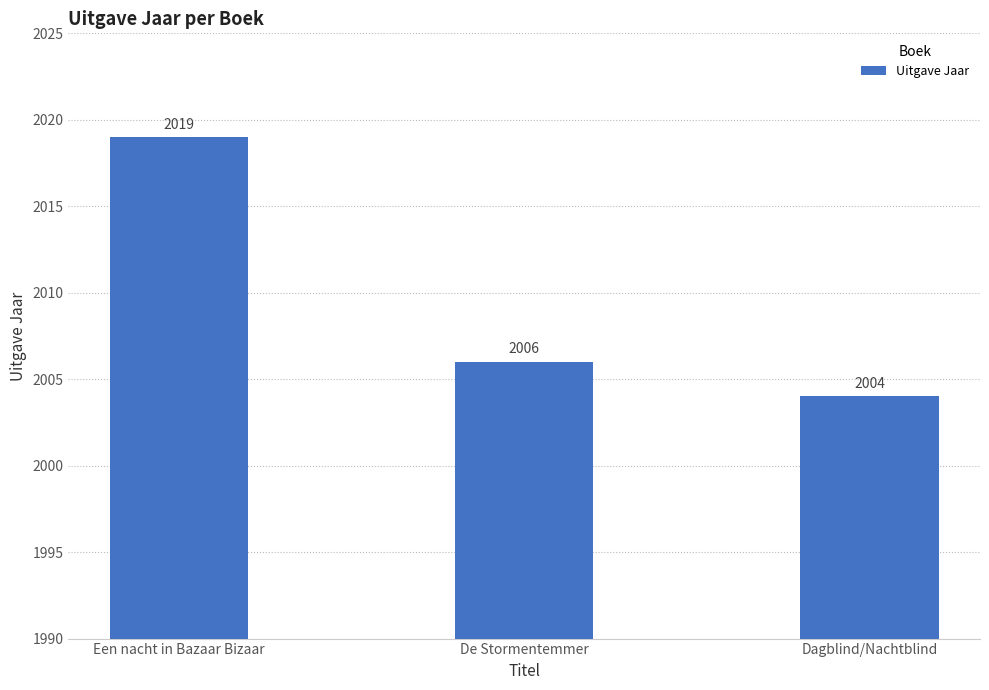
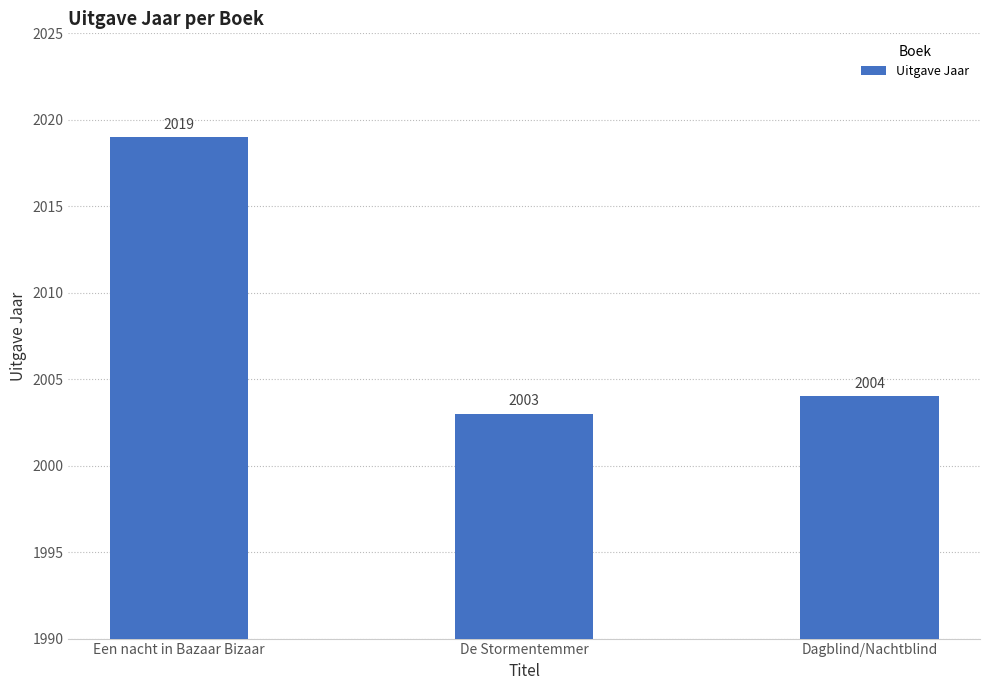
De Stormentemmer: 2006 -> 2003
